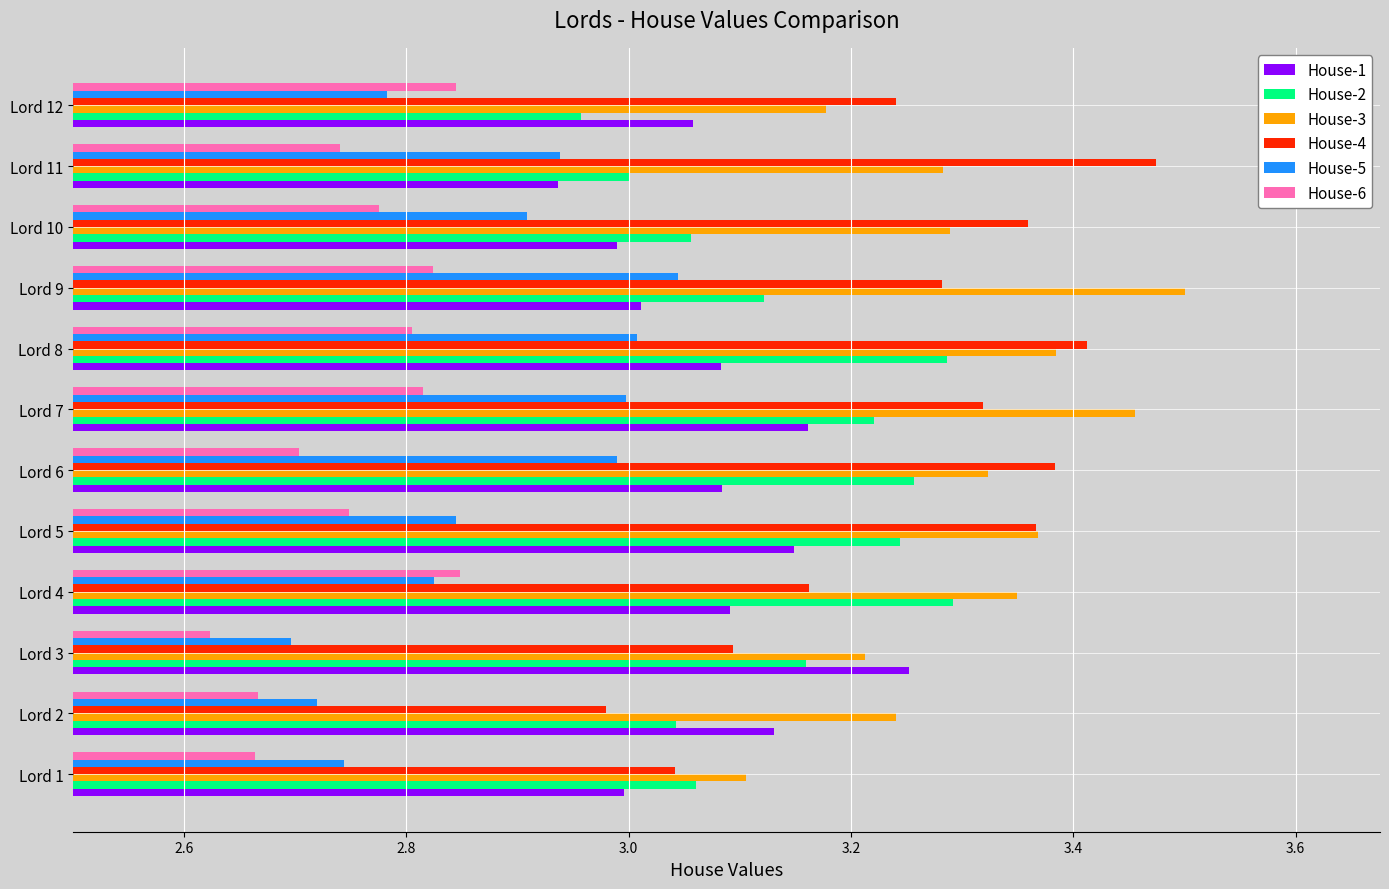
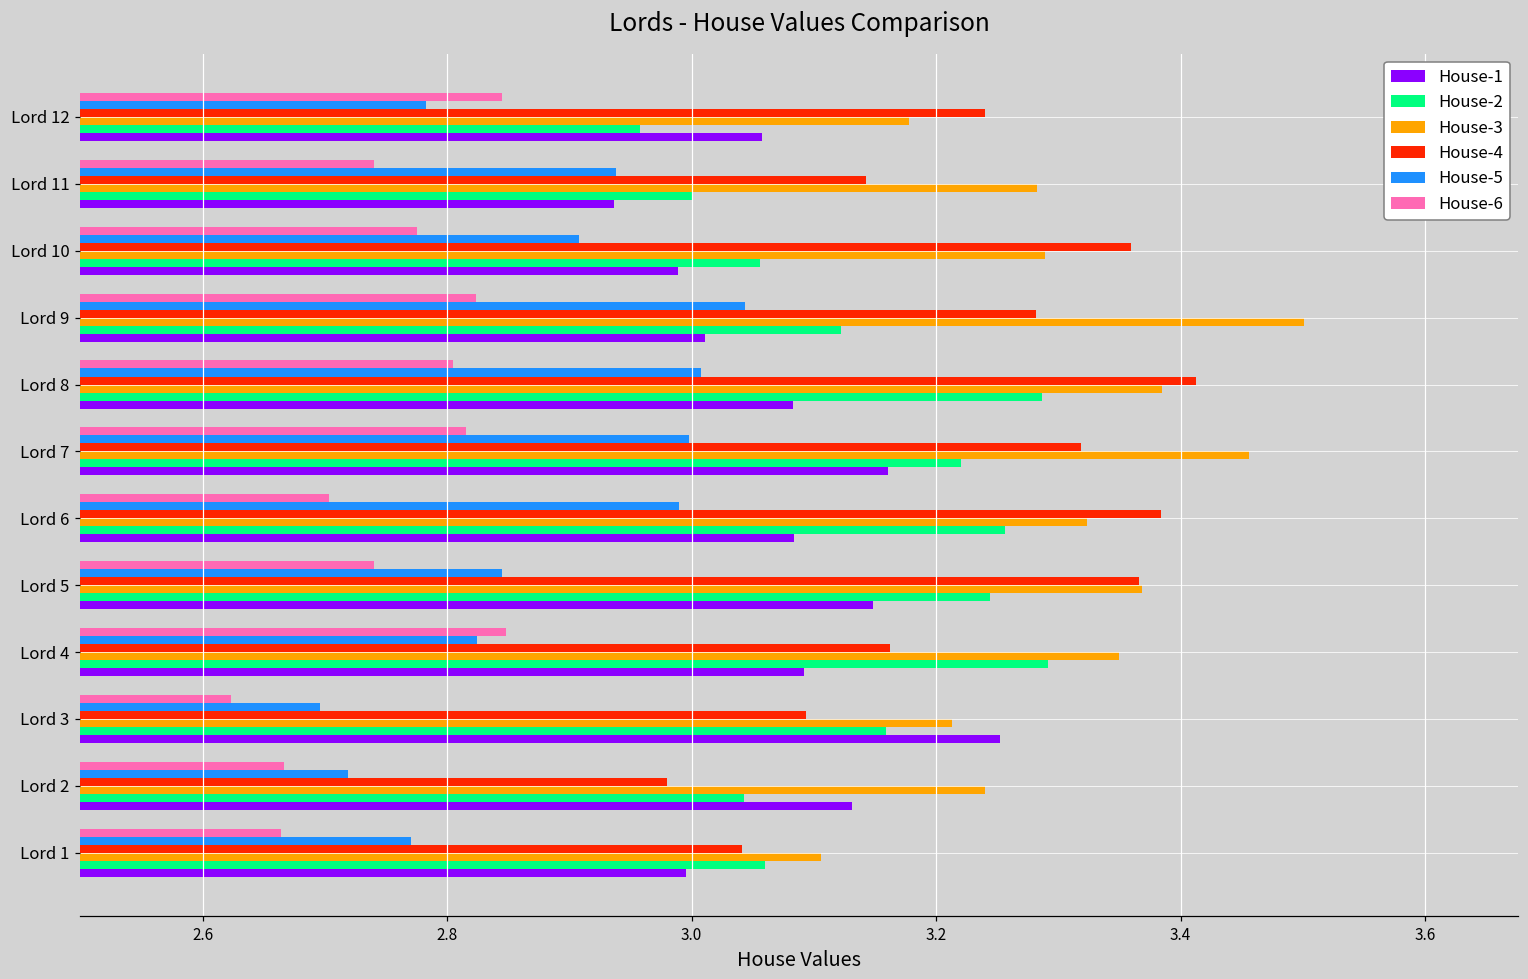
House-4, Lord 11: 3.474 -> 3.143
House-6, Lord 5: 2.749 -> 2.741
House-5, Lord 1: 2.744 -> 2.770
